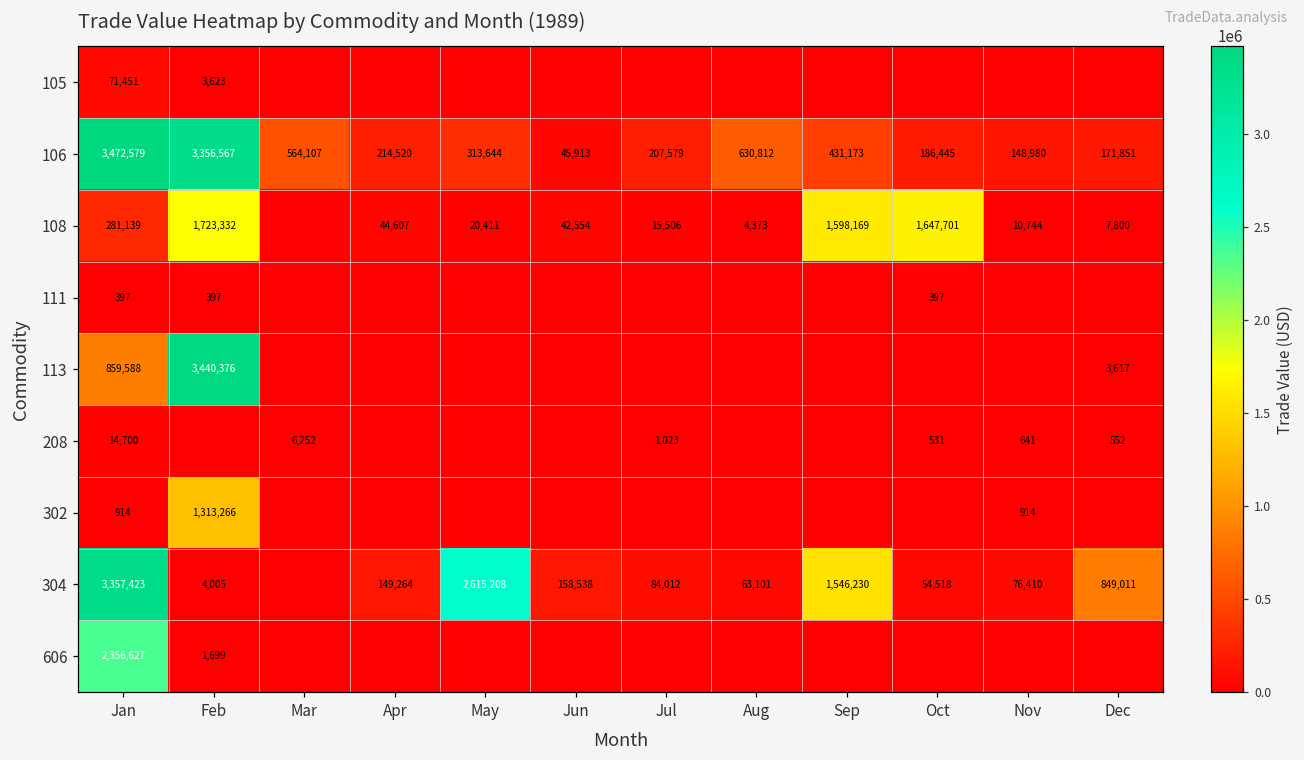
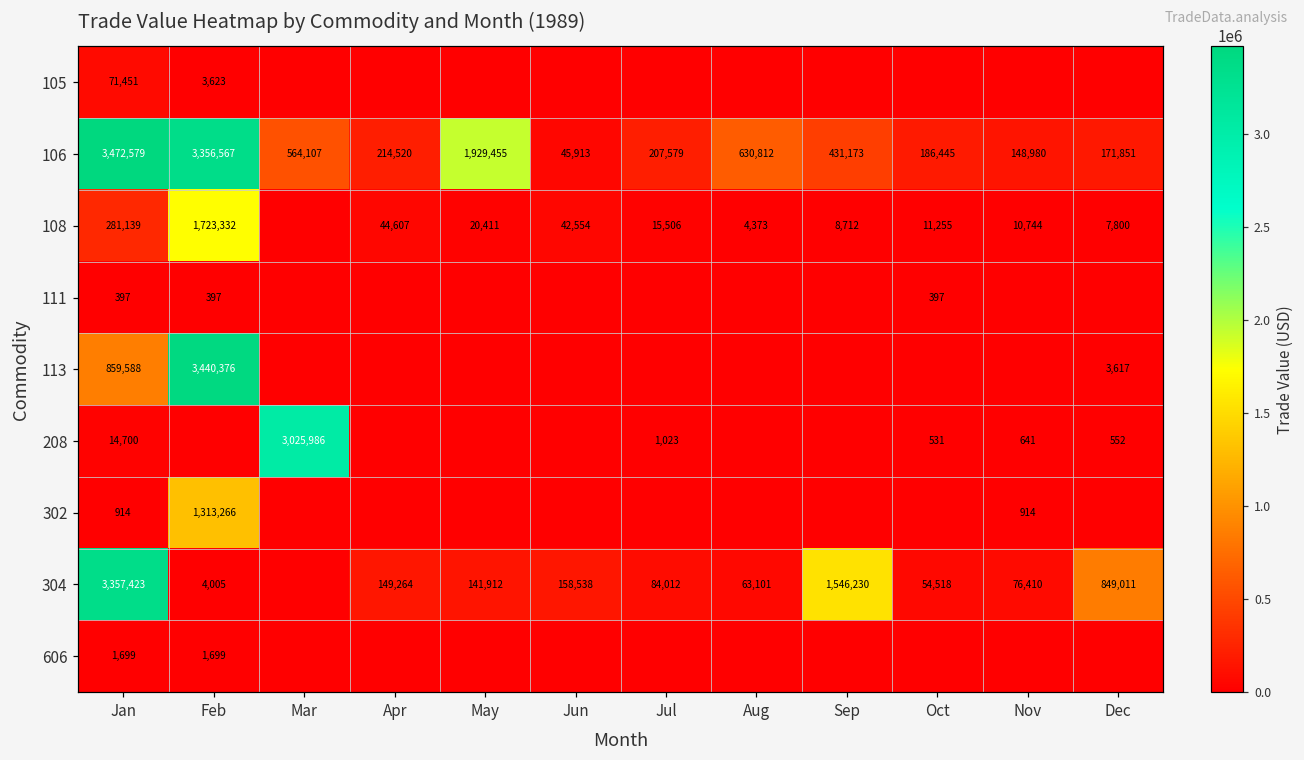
106, May: 313,644 -> 1,929,455
108, Sep: 1,598,169 -> 8,712
108, Oct: 1,647,701 -> 11,255
208, Mar: 6,252 -> 3,025,986
304, May: 2,615,208 -> 141,912
606, Jan: 2,356,627 -> 1,699
